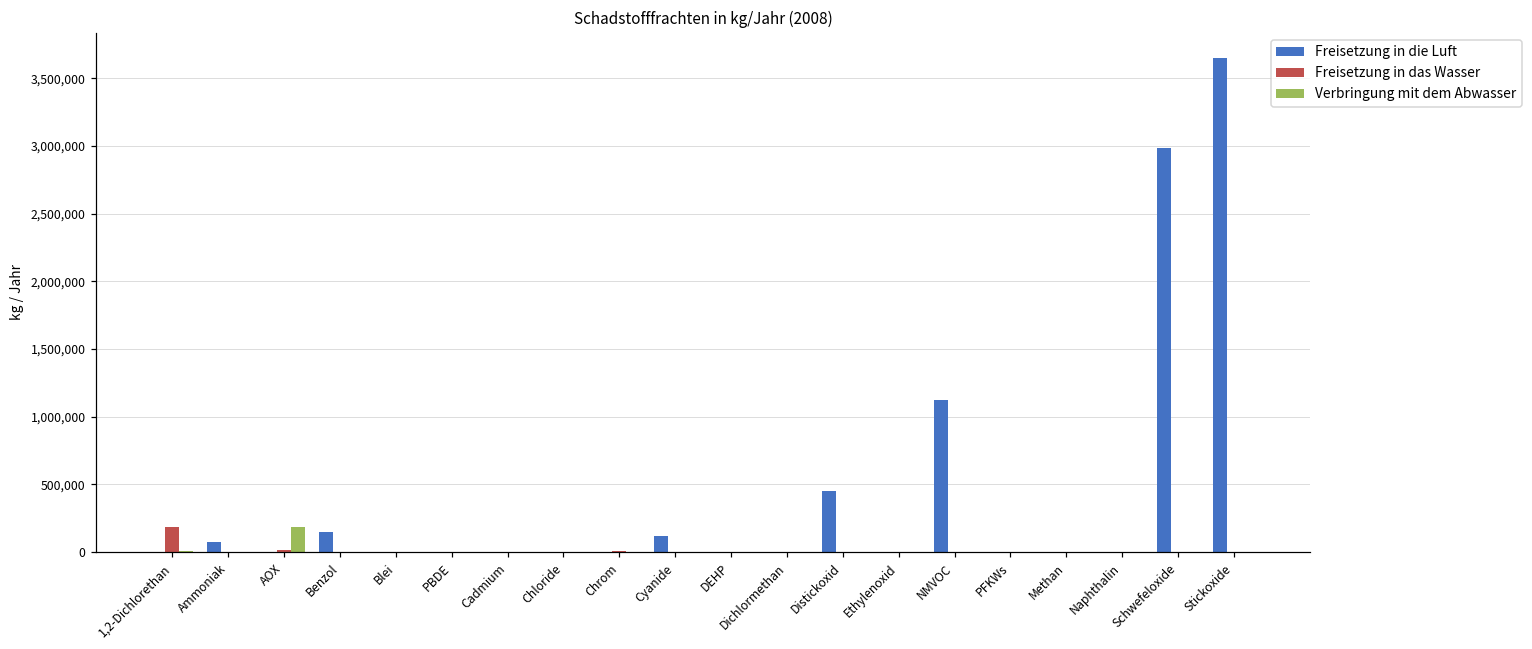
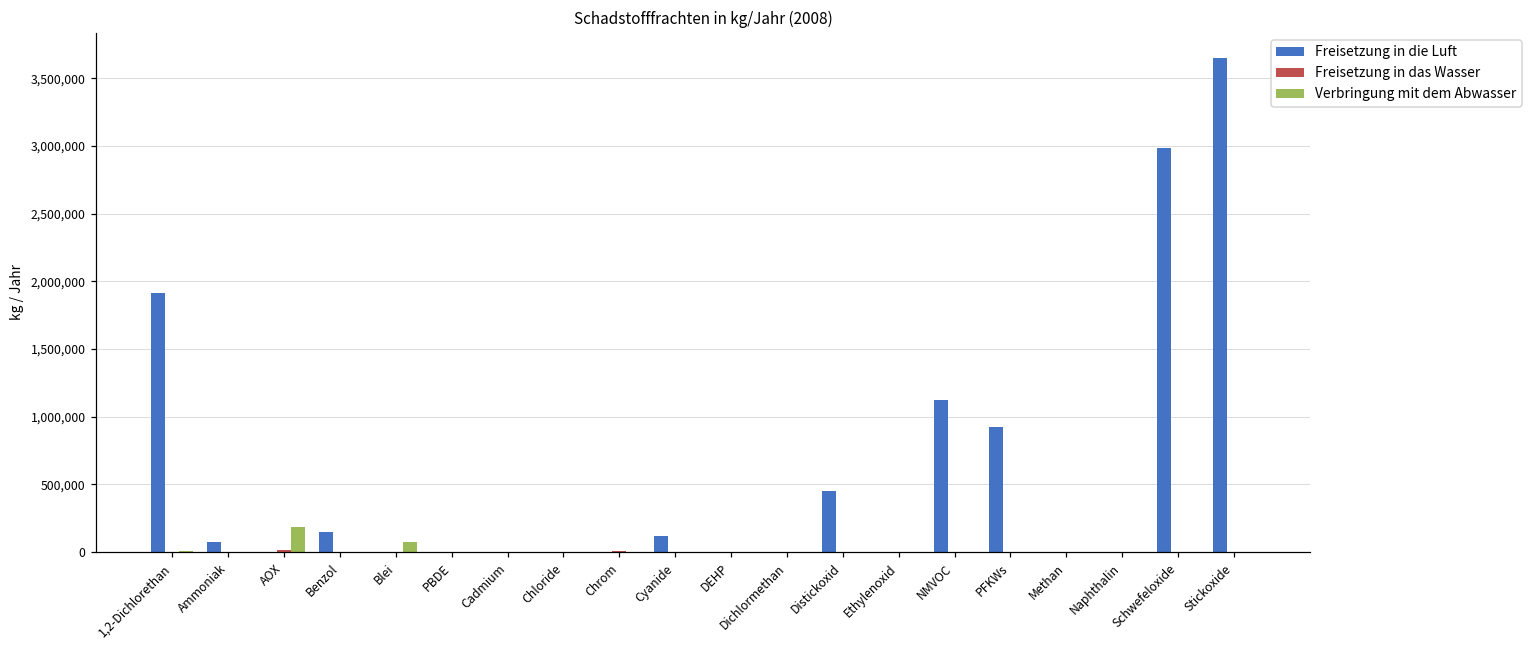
Freisetzung in die Luft, 1,2-Dichlorethan: 0 -> 1,920,000
Freisetzung in das Wasser, 1,2-Dichlorethan: 180,000 -> 0
Verbringung mit dem Abwasser, Blei: 0 -> 70,000
Freisetzung in die Luft, PFKWs: 0 -> 920,000
